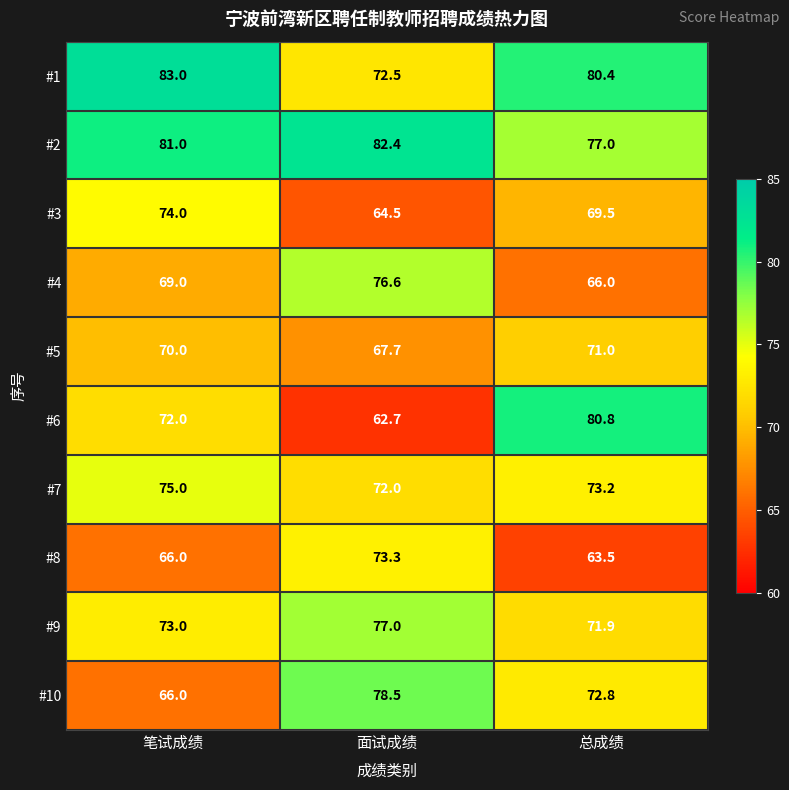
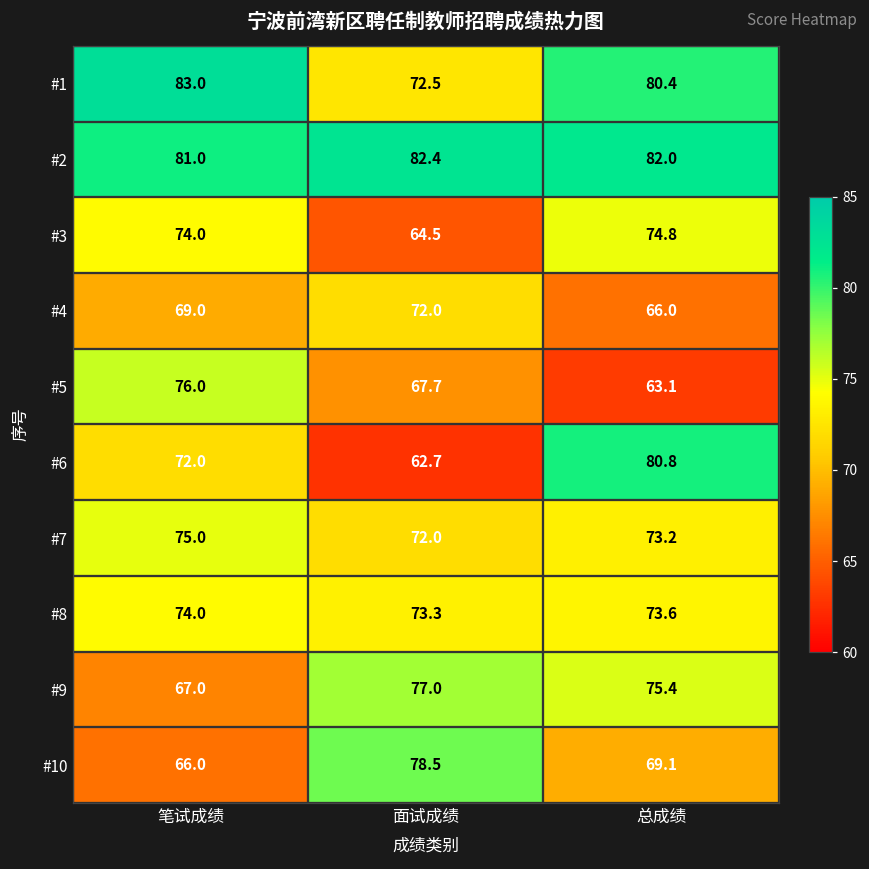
#2, 总成绩: 77.0 -> 82.0
#3, 总成绩: 69.5 -> 74.8
#4, 面试成绩: 76.6 -> 72.0
#5, 笔试成绩: 70.0 -> 76.0
#5, 总成绩: 71.0 -> 63.1
#8, 笔试成绩: 66.0 -> 74.0
#8, 总成绩: 63.5 -> 73.6
#9, 笔试成绩: 73.0 -> 67.0
#9, 总成绩: 71.9 -> 75.4
#10, 总成绩: 72.8 -> 69.1
